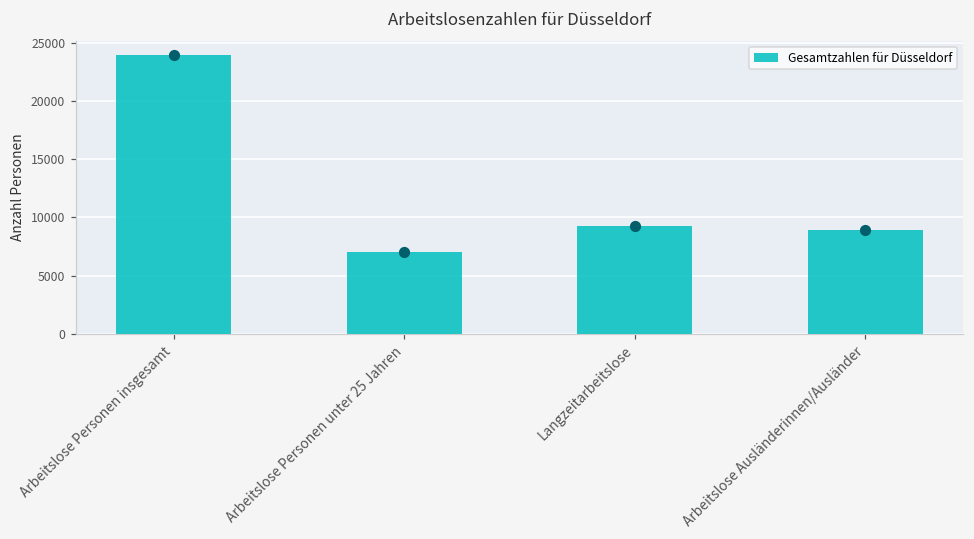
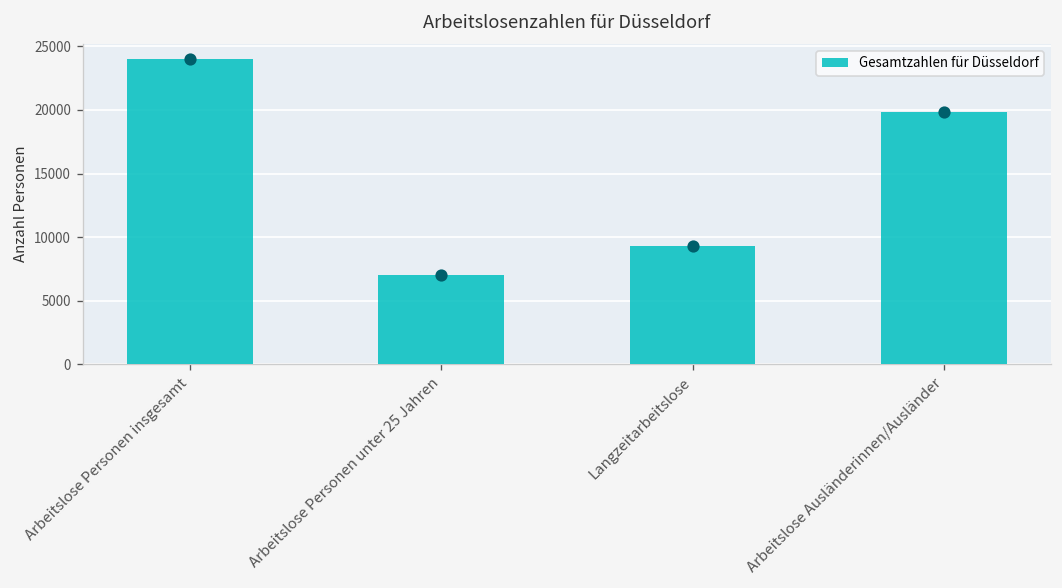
Arbeitslose Ausländerinnen/Ausländer: 8900 -> 19800
